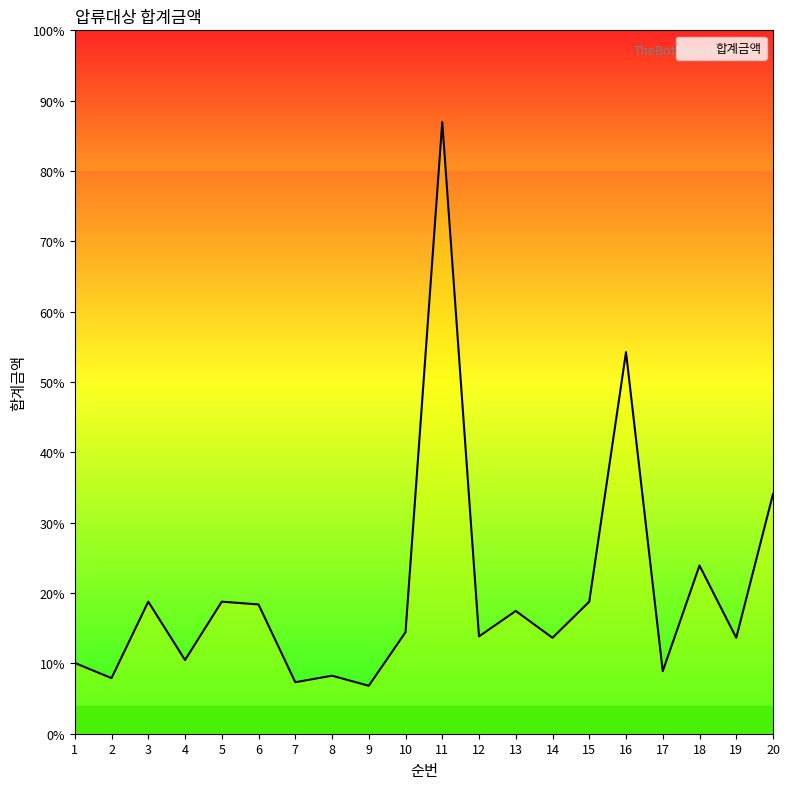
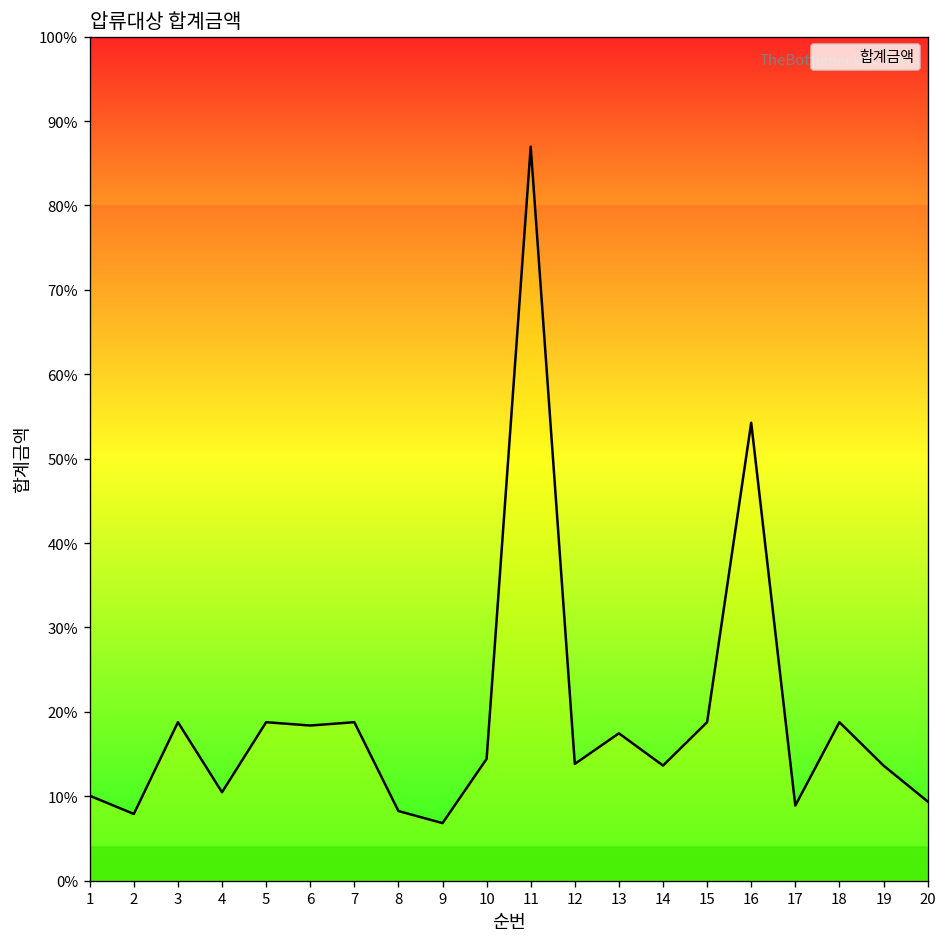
7: 7% -> 19%
18: 24% -> 19%
20: 34% -> 9%
